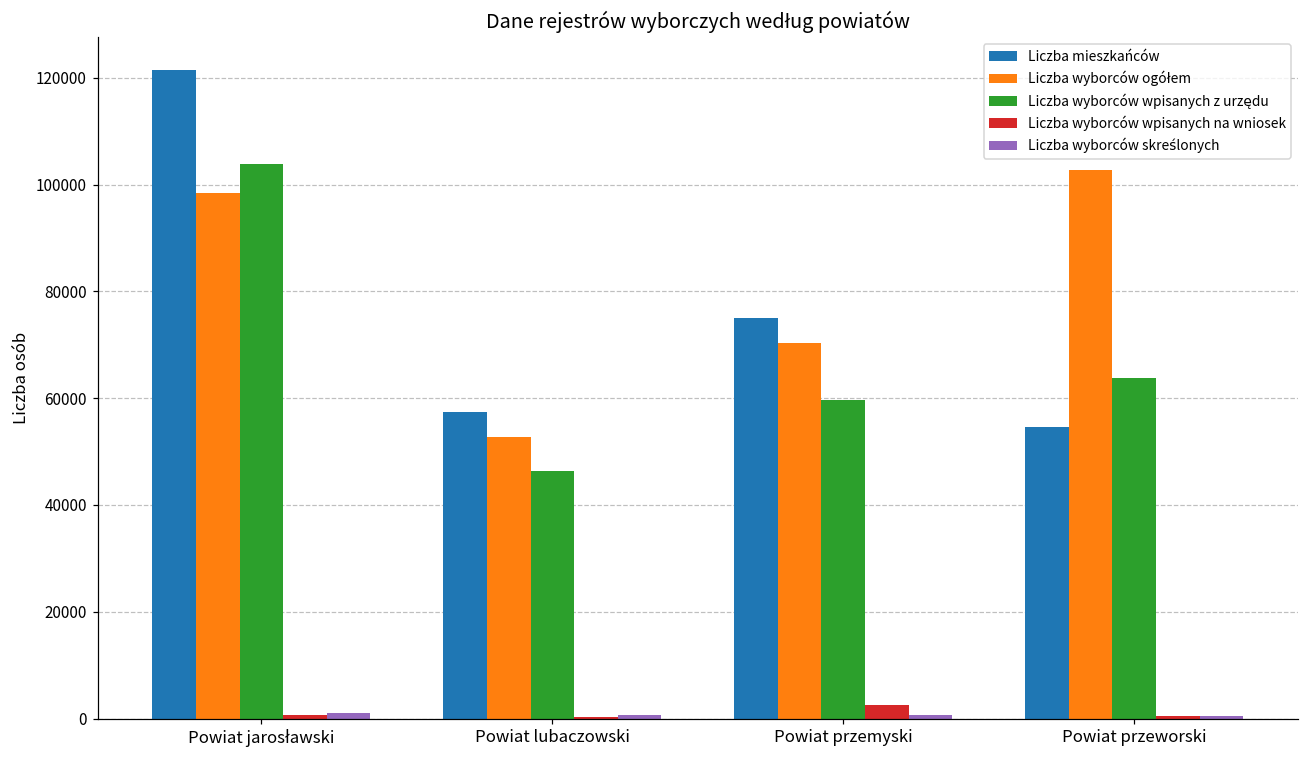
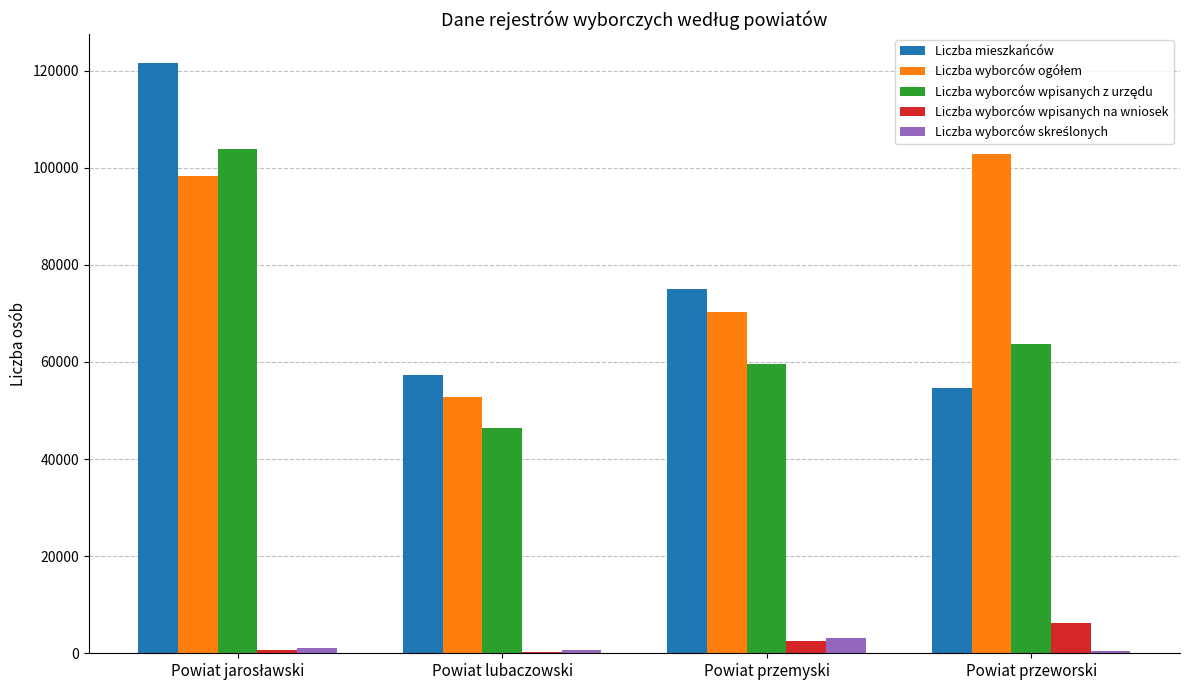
Liczba wyborców skreślonych, Powiat przemyski: 1000 -> 3000
Liczba wyborców wpisanych na wniosek, Powiat przeworski: 1000 -> 6000
